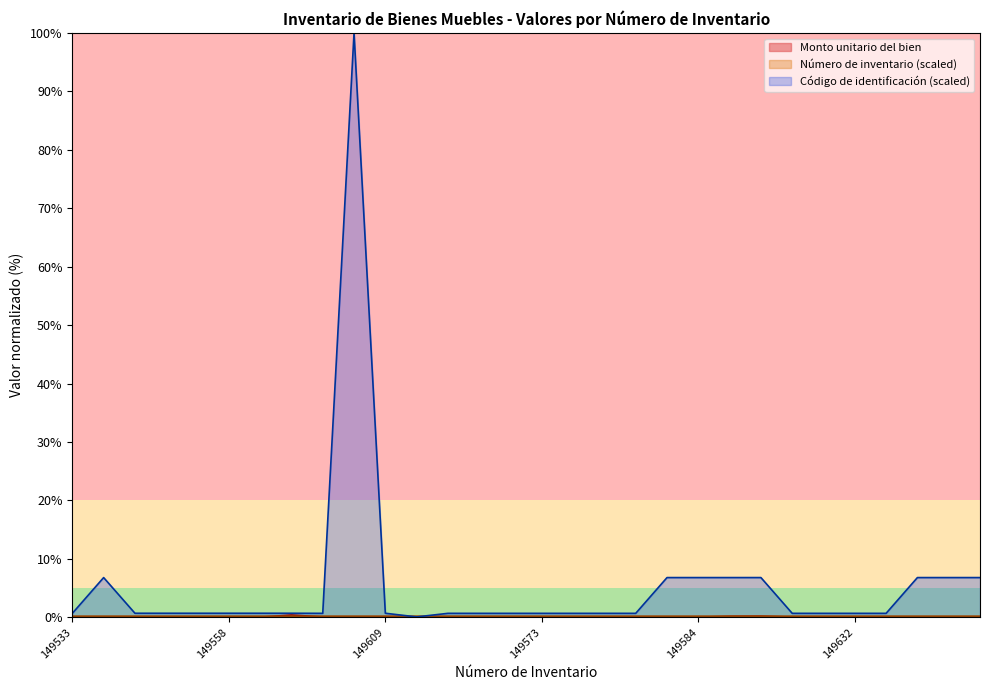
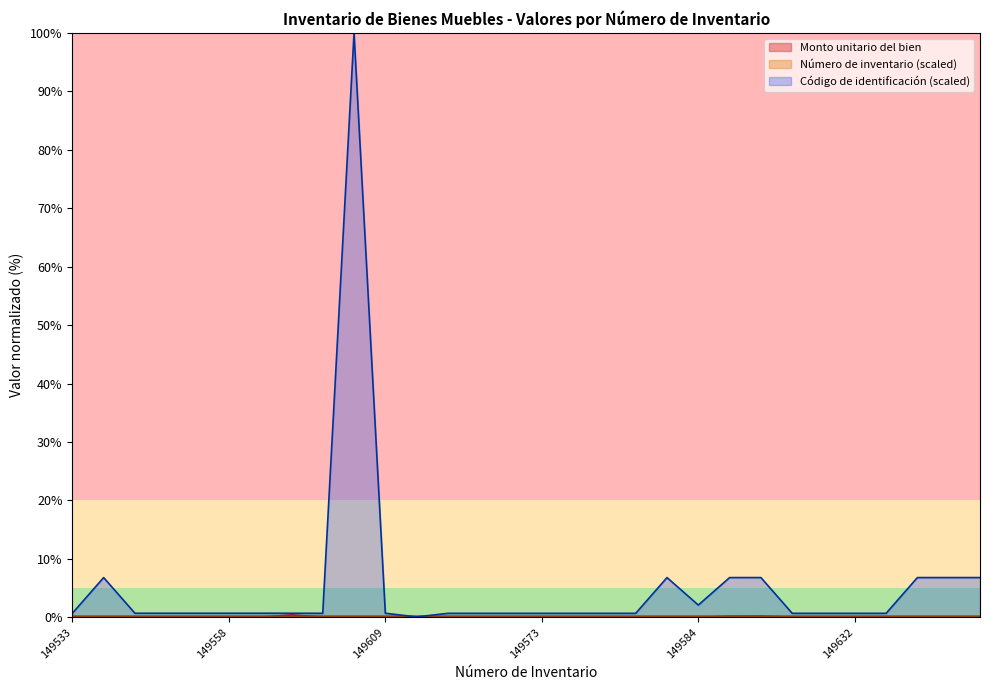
Código de identificación (scaled), 149584: 7% -> 2%
